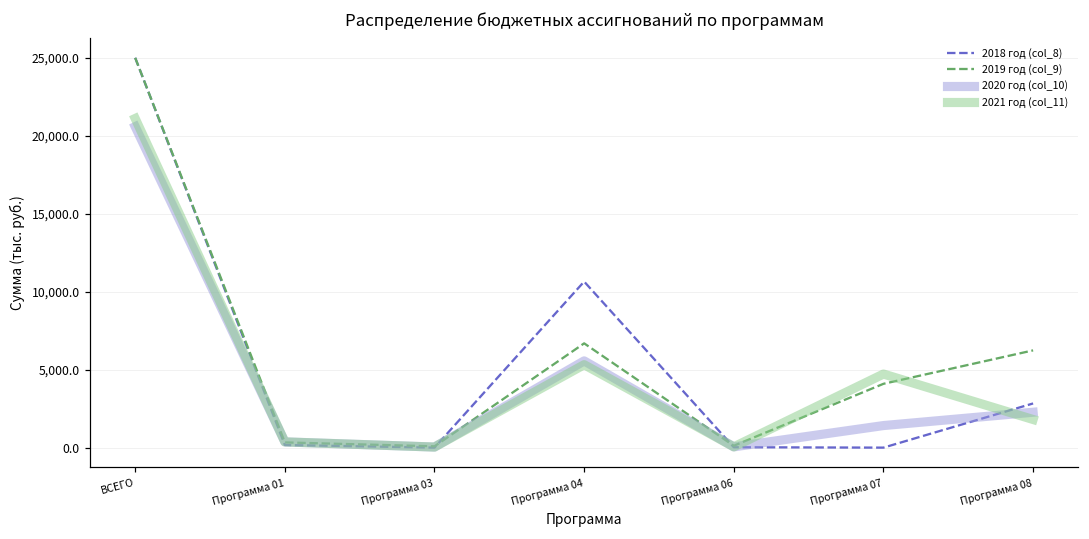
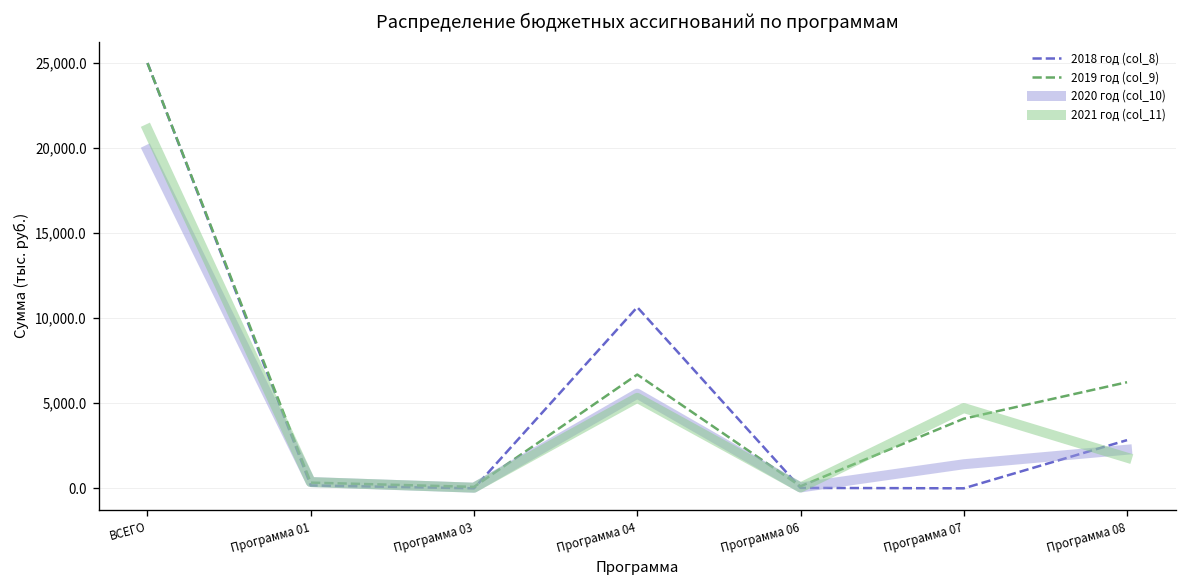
2020 год (col_10), ВСЕГО: 20,600 -> 19,900
